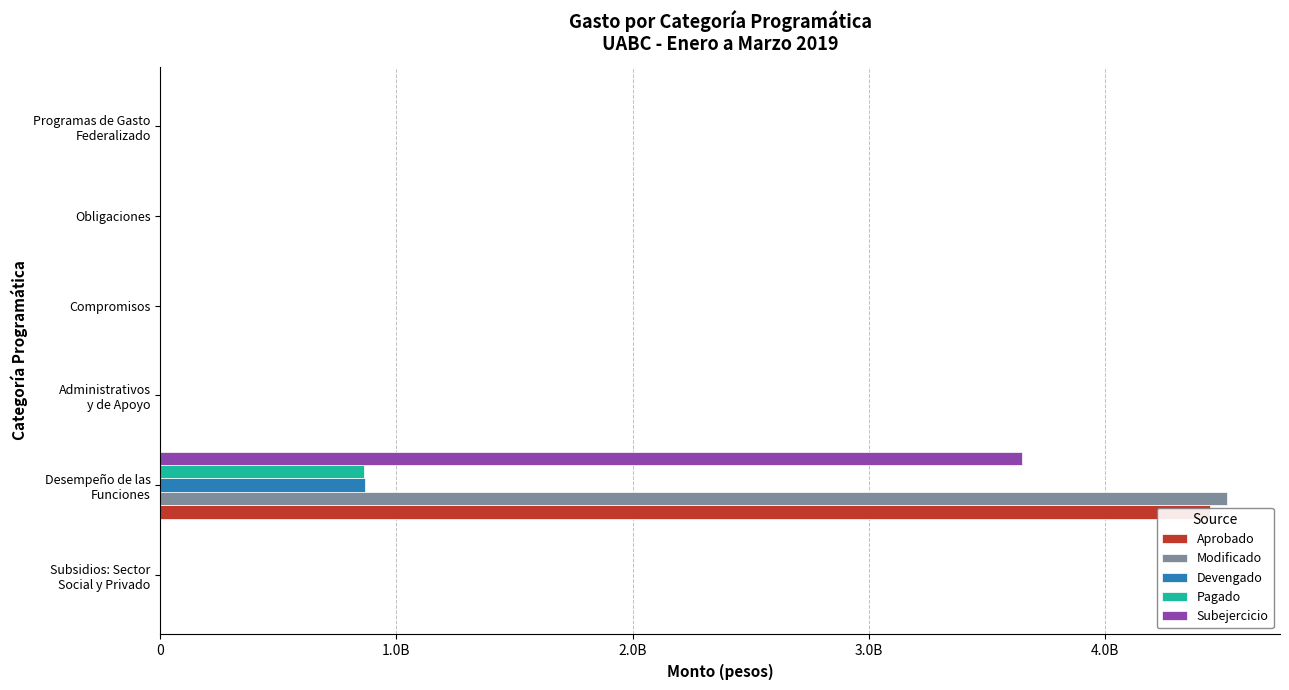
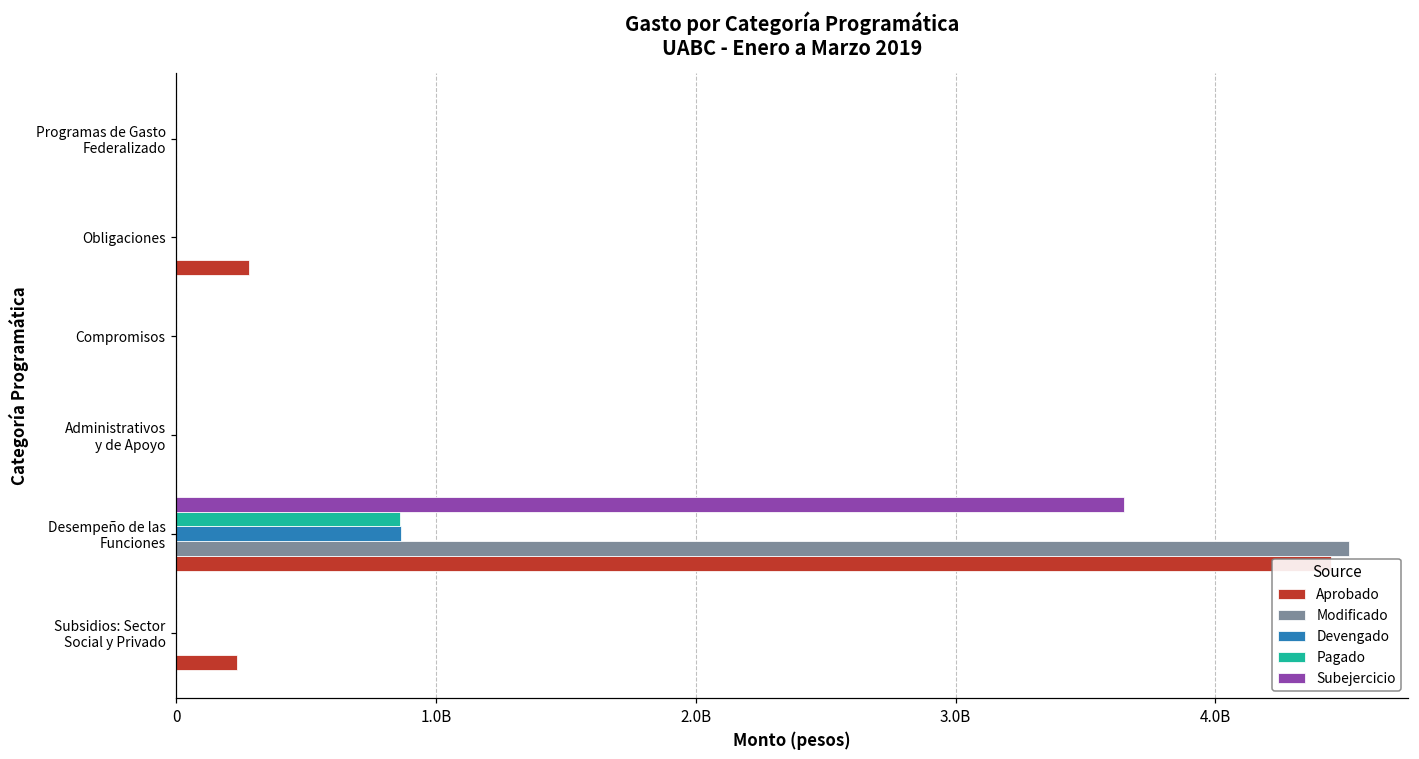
Aprobado, Obligaciones: 0 -> 280000000
Aprobado, Subsidios: Sector Social y Privado: 0 -> 230000000
